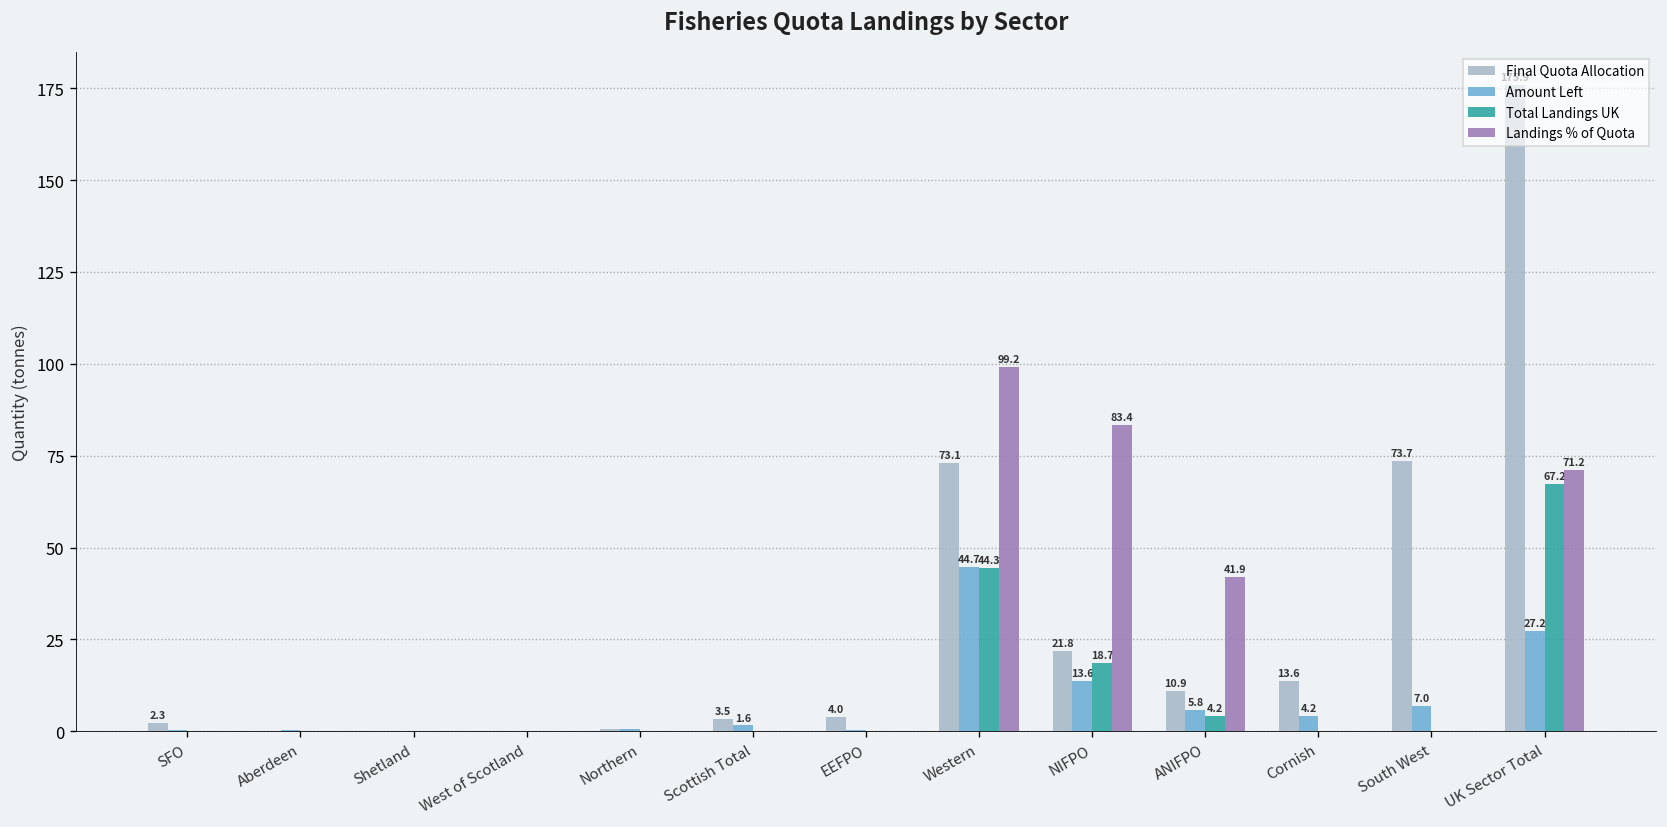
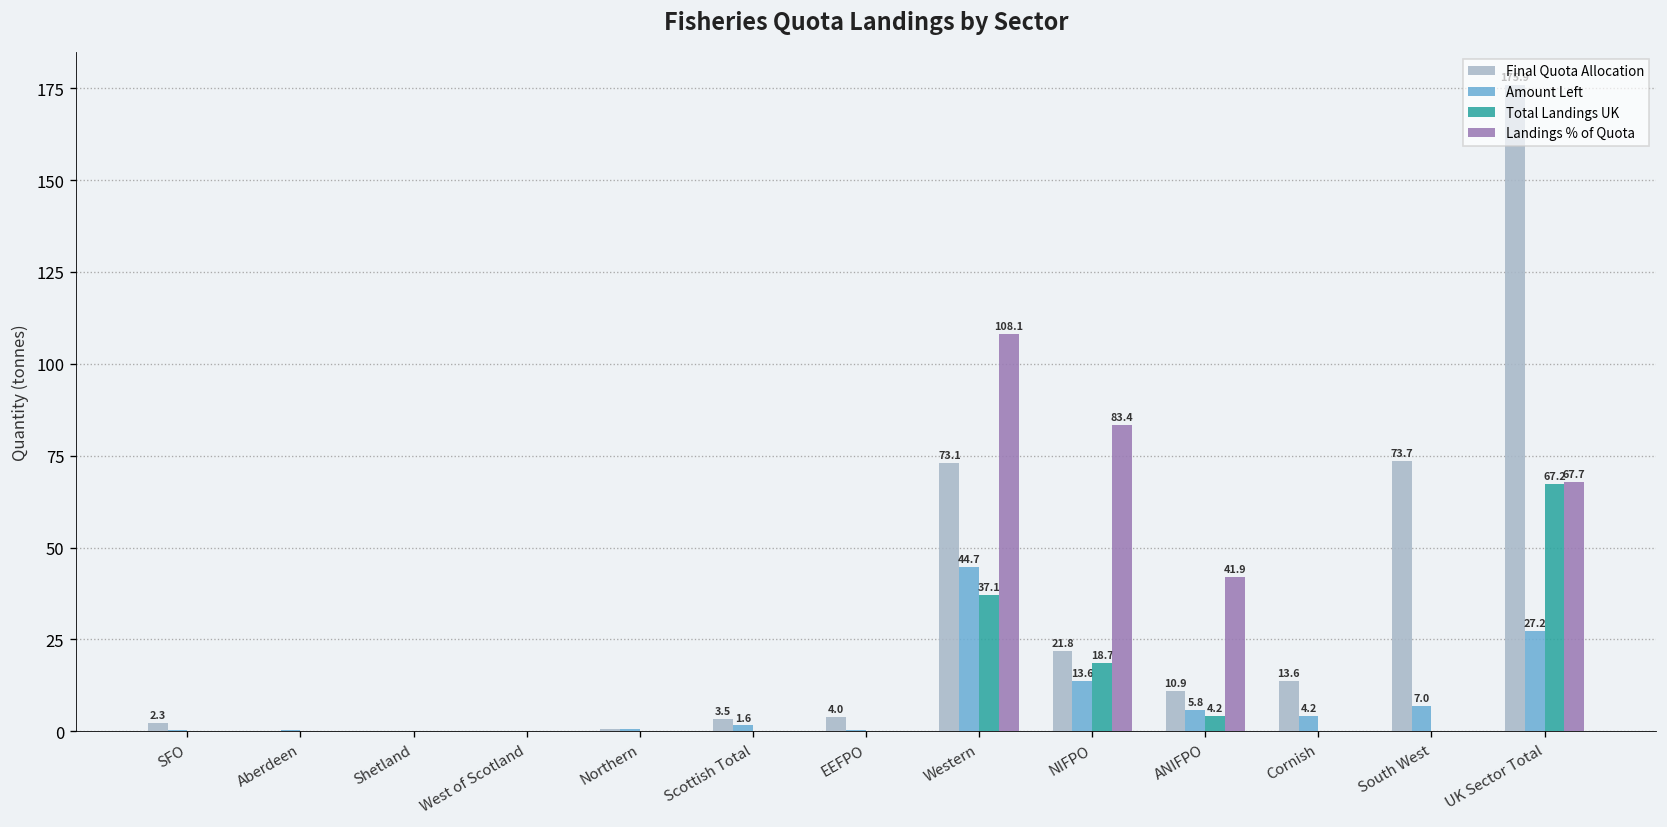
Total Landings UK, Western: 44.3 -> 37.1
Landings % of Quota, Western: 99.2 -> 108.1
Landings % of Quota, UK Sector Total: 71.2 -> 67.7
